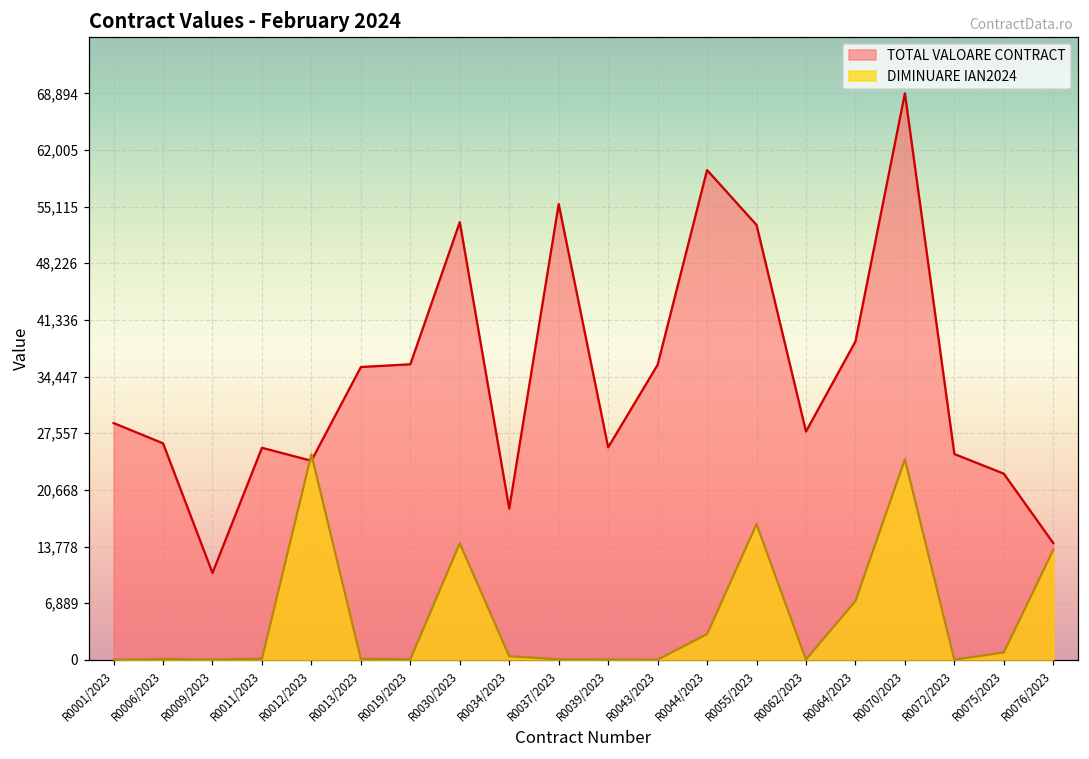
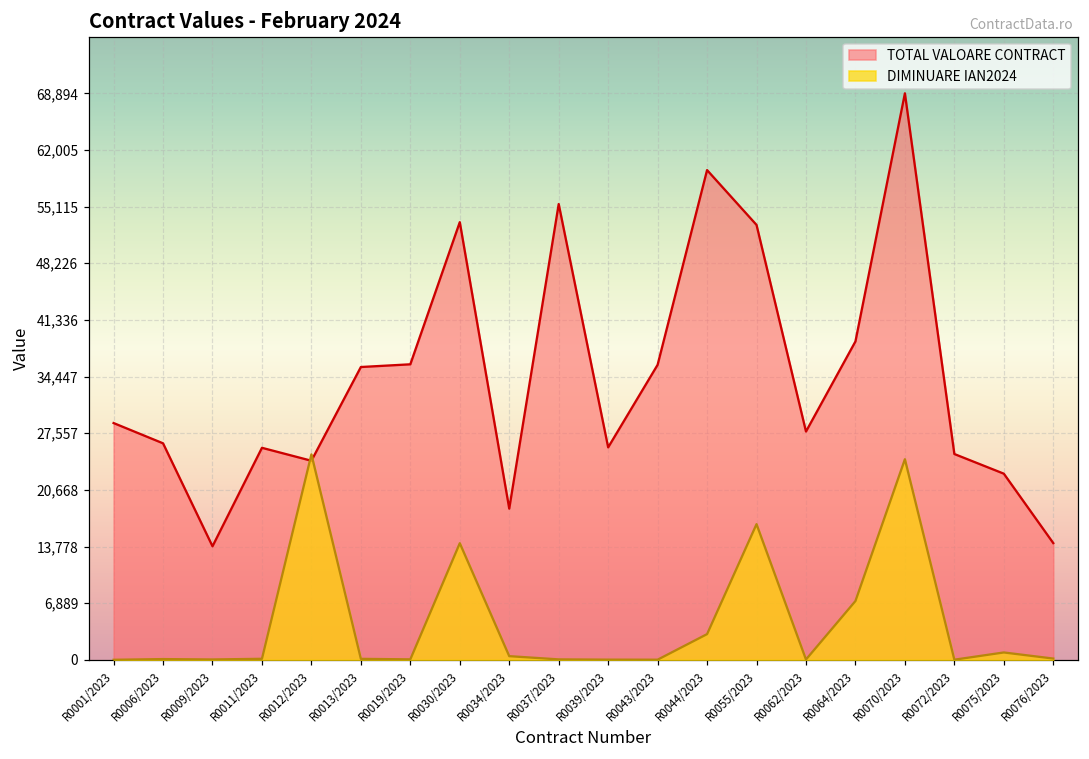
TOTAL VALOARE CONTRACT, R0009/2023: 11,000 -> 14,000
DIMINUARE IAN2024, R0076/2023: 13,000 -> 0
